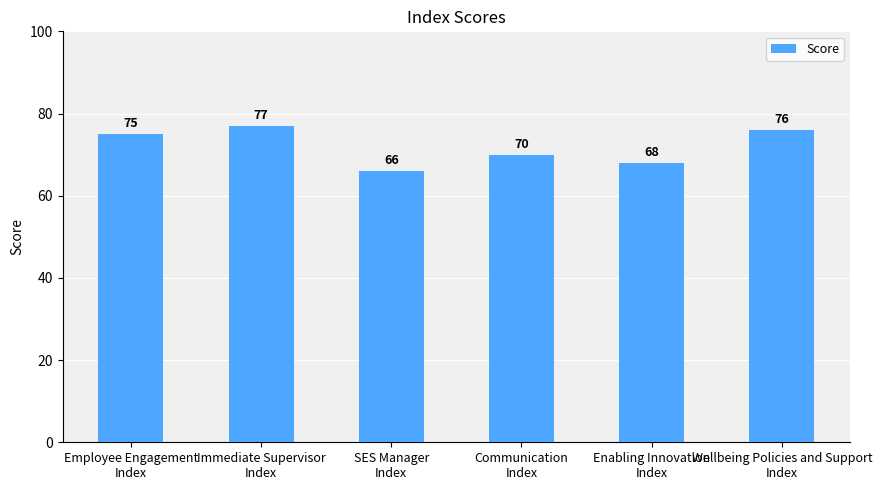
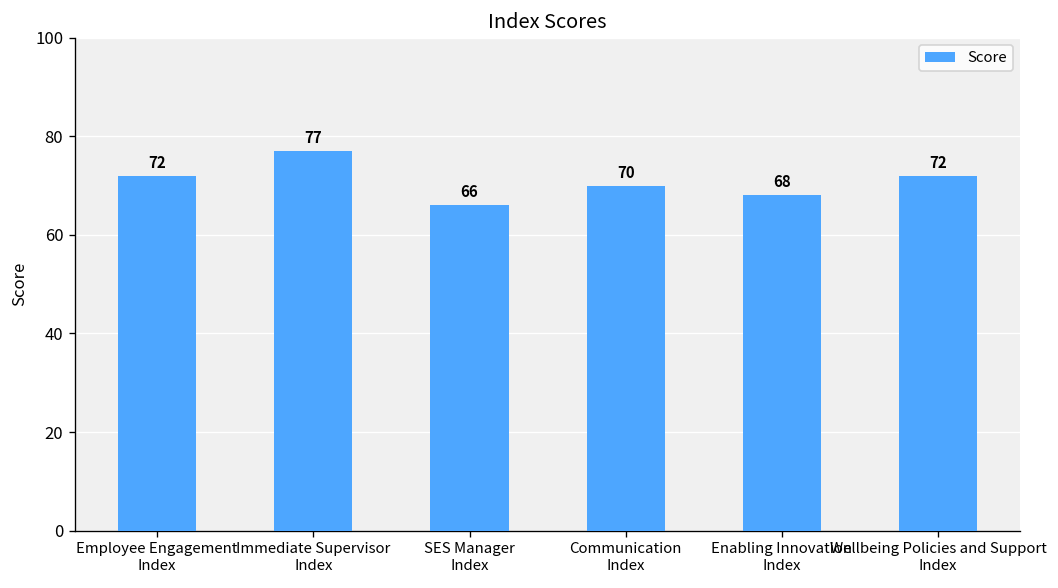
Employee Engagement Index: 75 -> 72
Wellbeing Policies and Support Index: 76 -> 72
